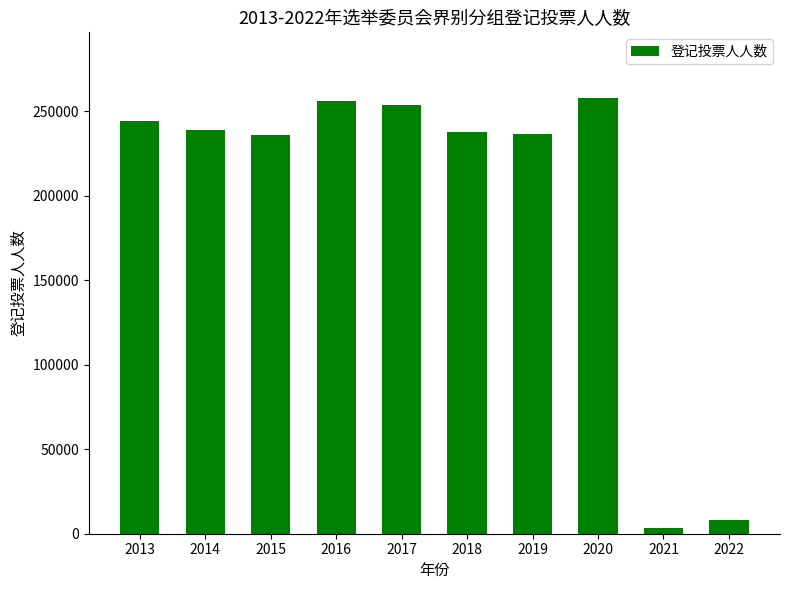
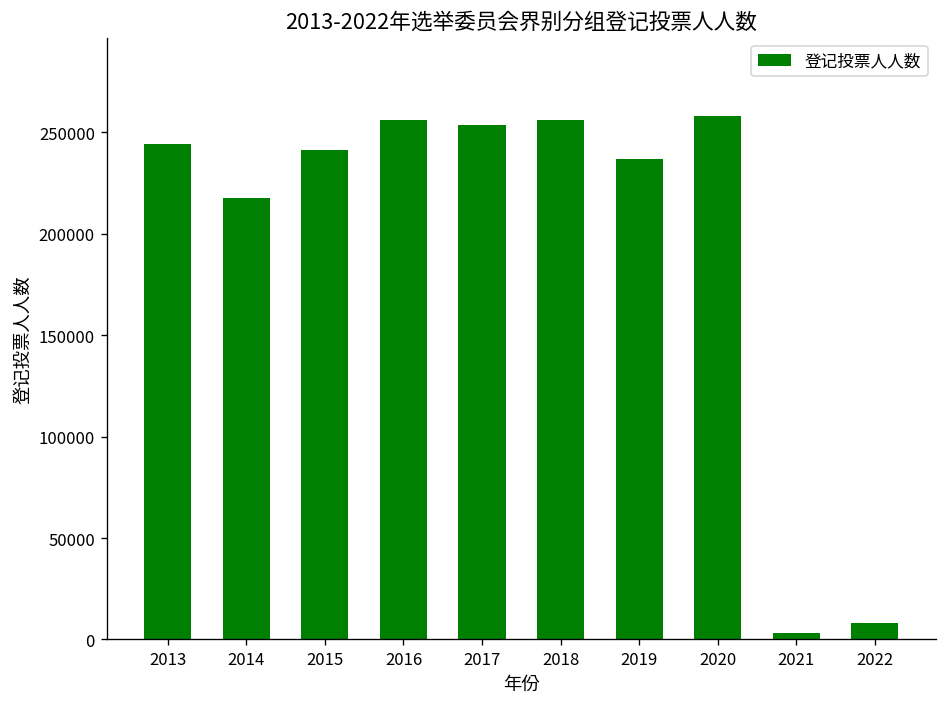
2014: 239000 -> 218000
2015: 236000 -> 241000
2018: 238000 -> 256000
